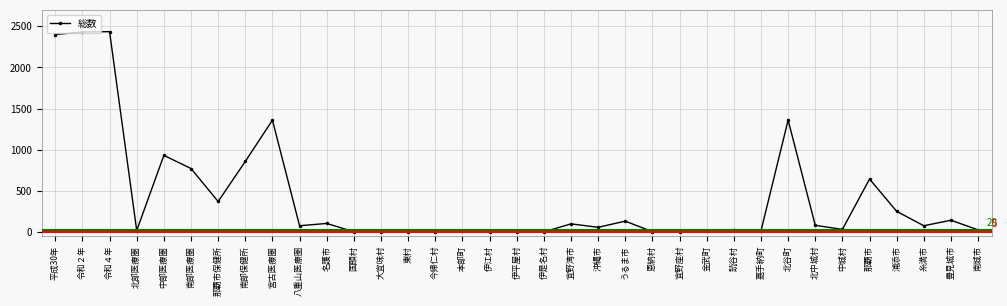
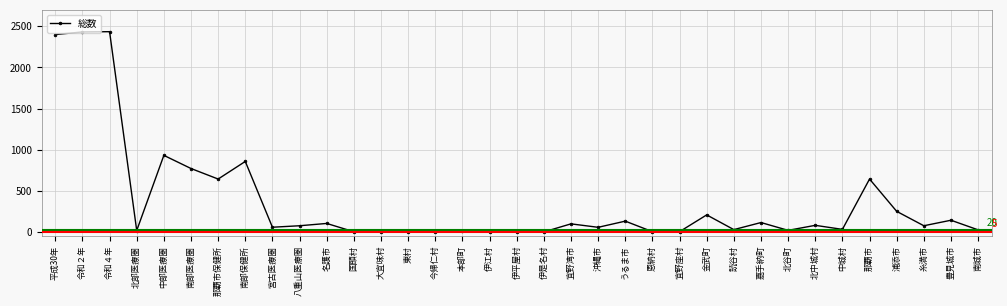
那覇市保健所: 400 -> 600
宮古医療圏: 1400 -> 100
金武町: 0 -> 200
嘉手納町: 0 -> 100
北谷町: 1400 -> 0
